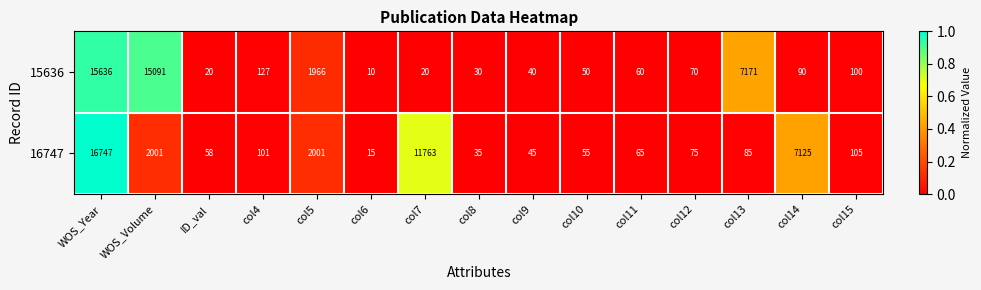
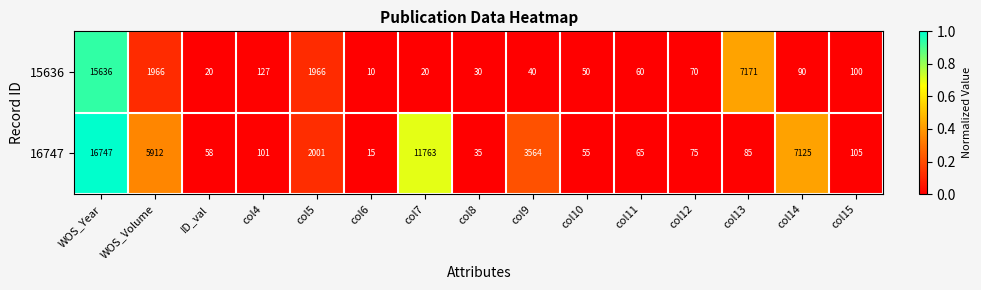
15636, WOS_Volume: 15091 -> 1966
16747, WOS_Volume: 2001 -> 5912
16747, col9: 45 -> 3564
